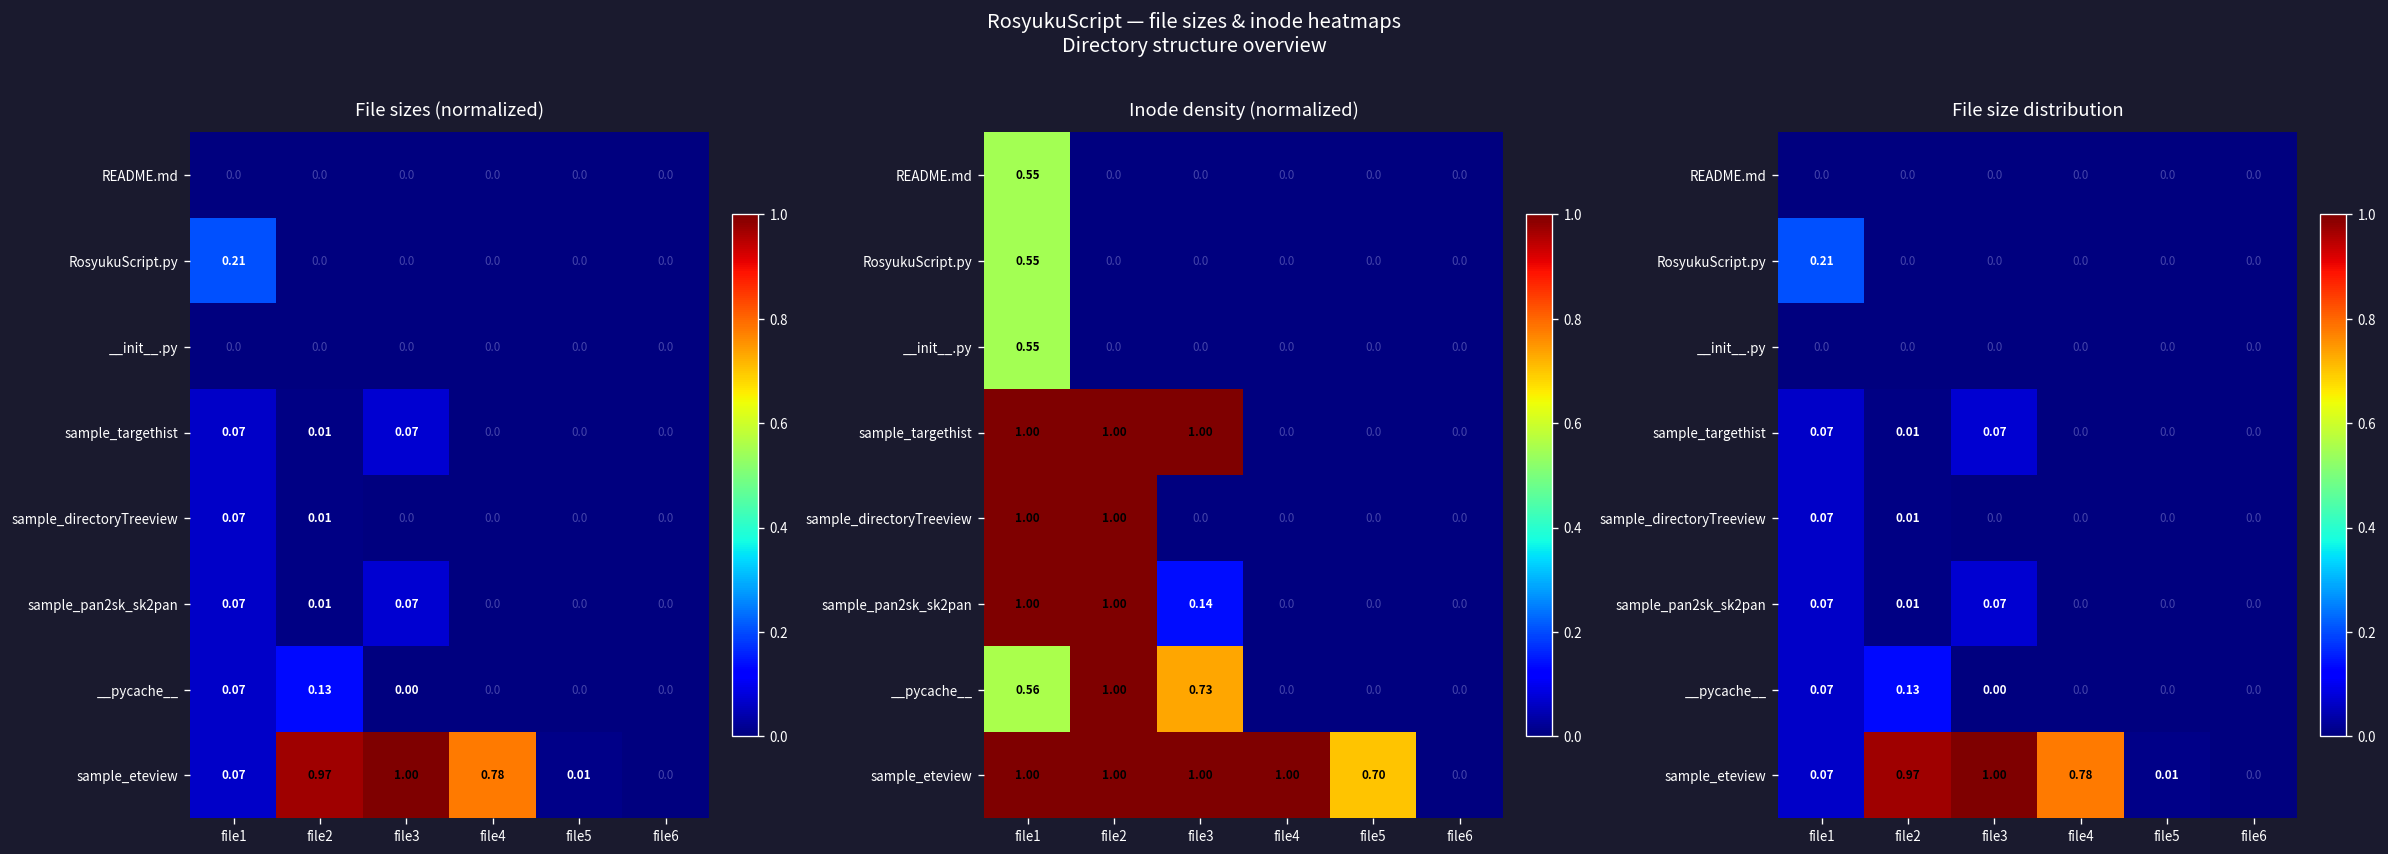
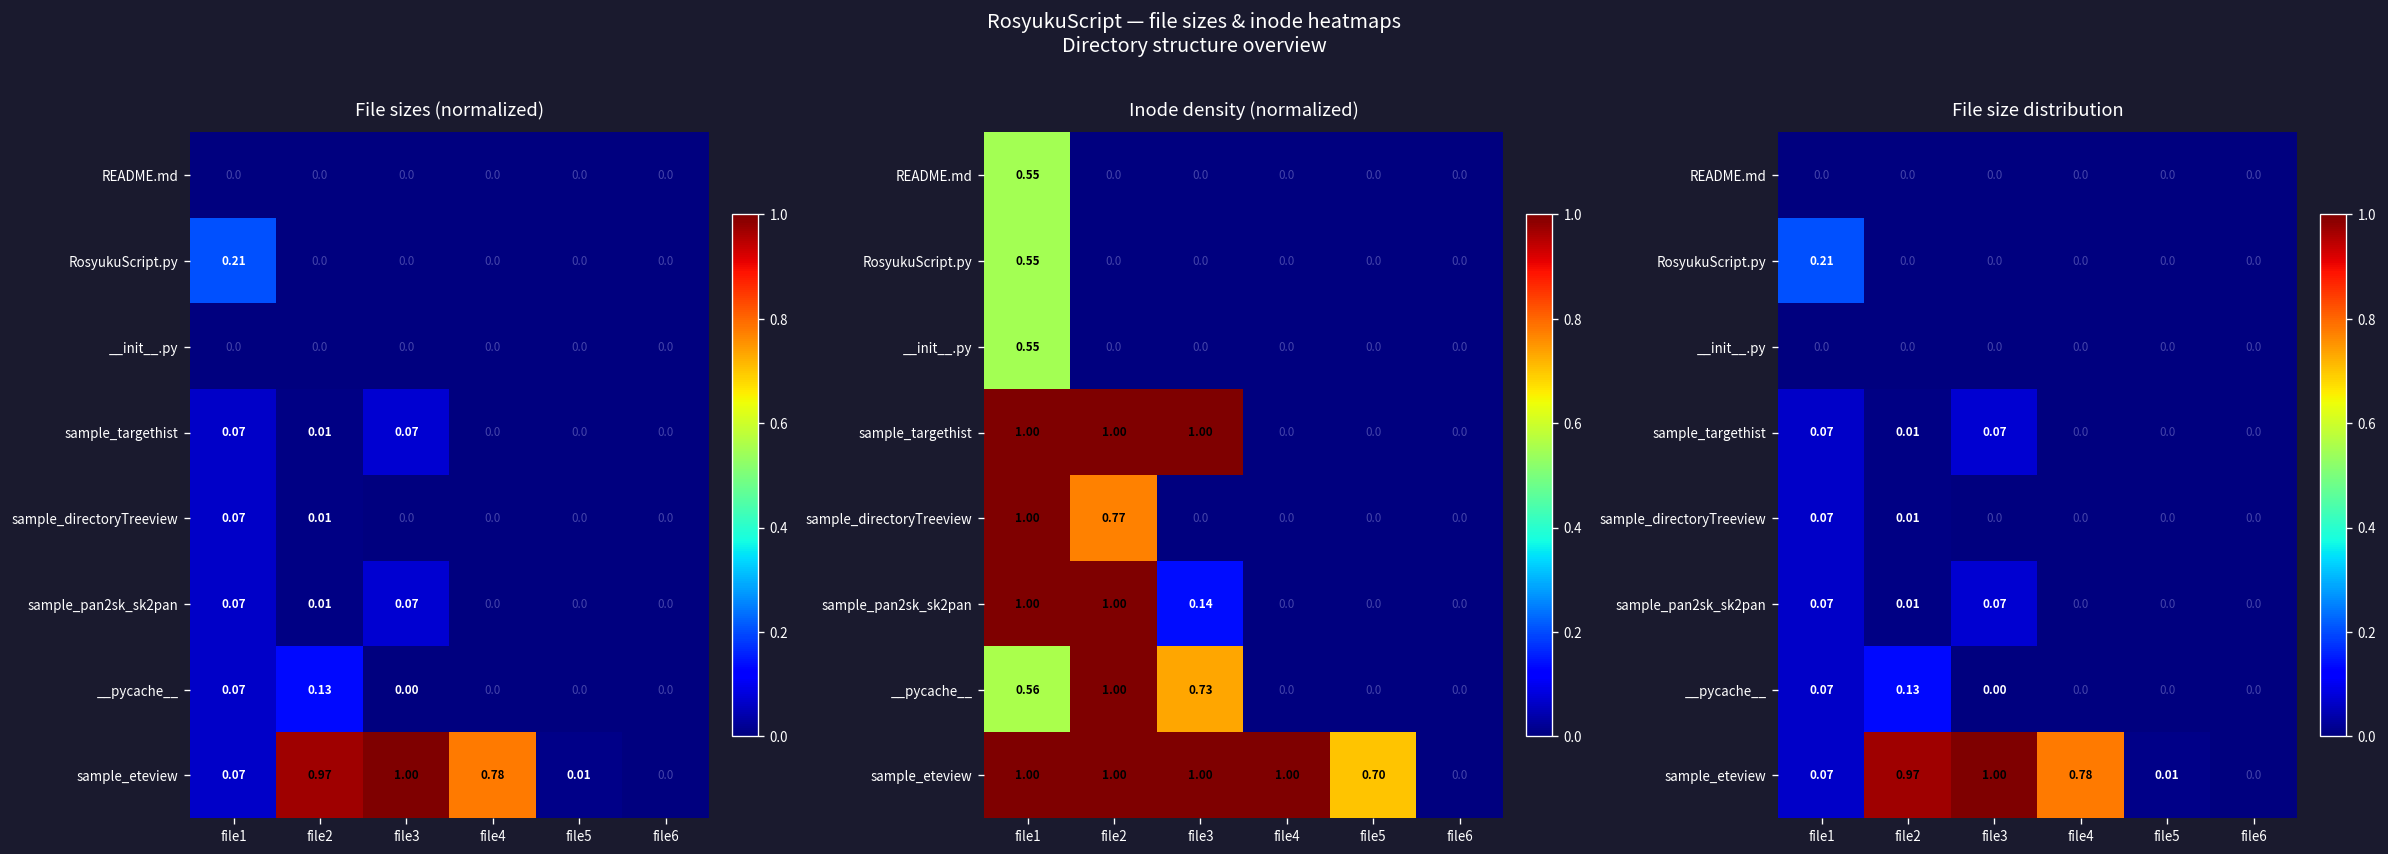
Inode density (normalized), sample_directoryTreeview, file2: 1.00 -> 0.77
